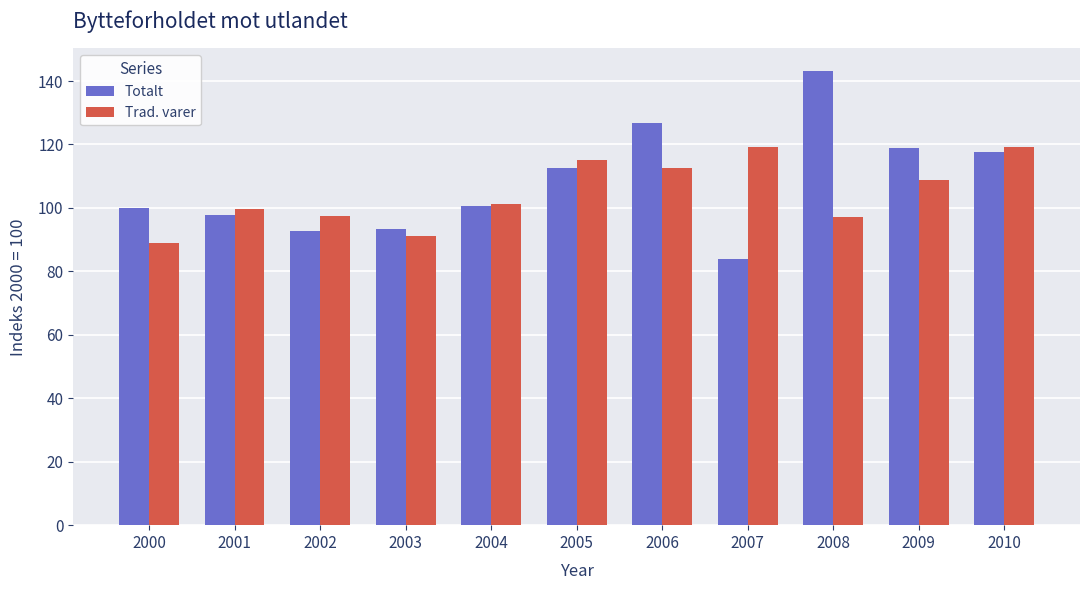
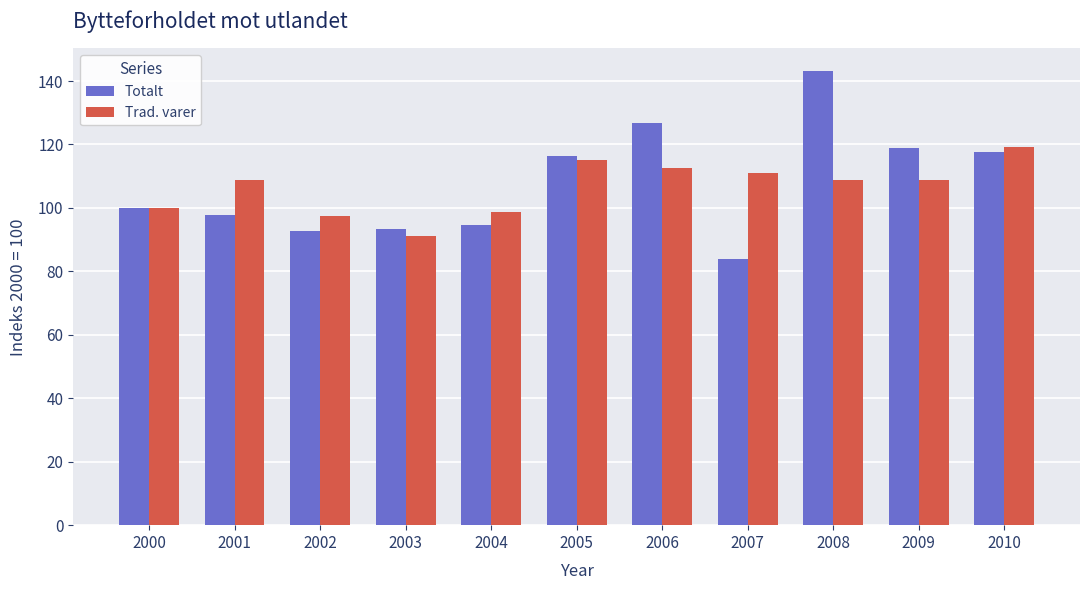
Trad. varer, 2000: 89 -> 100
Trad. varer, 2001: 100 -> 109
Totalt, 2004: 101 -> 95
Trad. varer, 2004: 101 -> 99
Totalt, 2005: 113 -> 116
Trad. varer, 2007: 119 -> 111
Trad. varer, 2008: 97 -> 109
